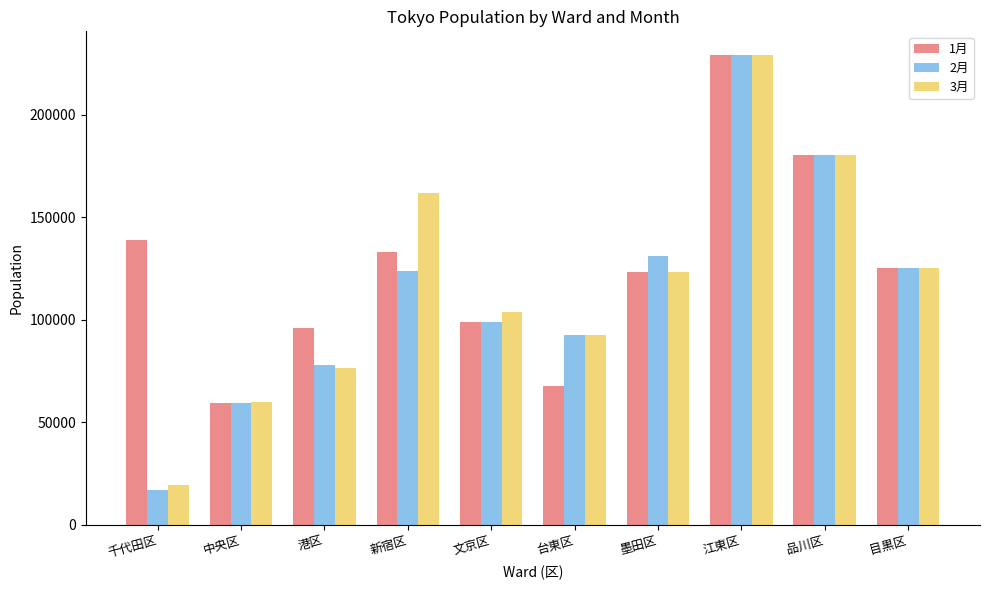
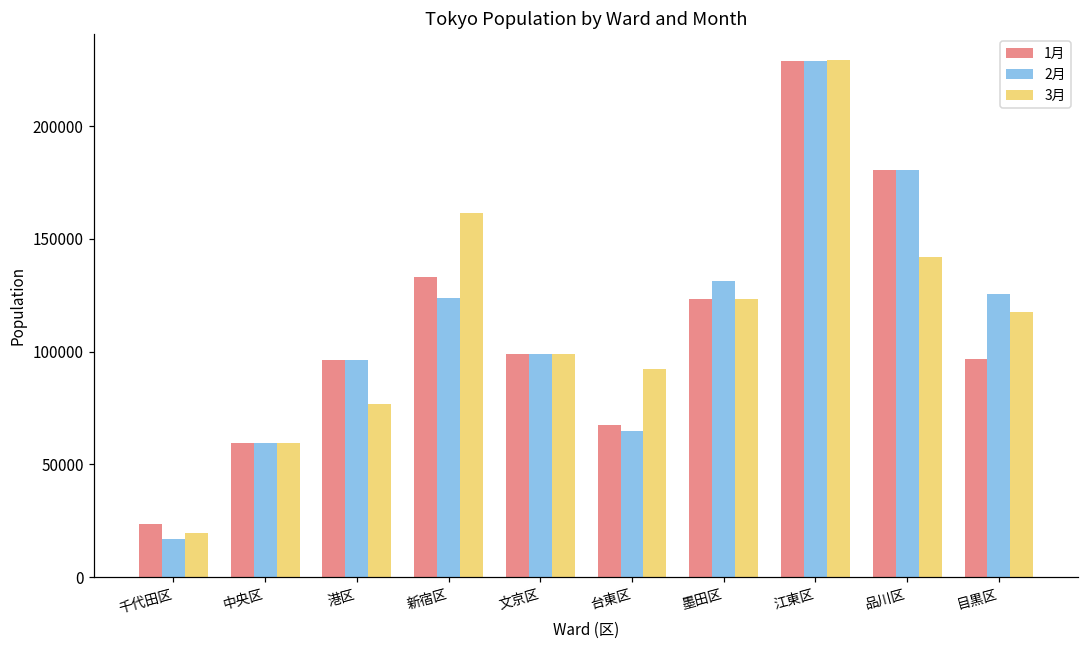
1月, 千代田区: 139000 -> 23000
2月, 港区: 78000 -> 96000
3月, 文京区: 104000 -> 99000
2月, 台東区: 92000 -> 65000
3月, 品川区: 180000 -> 142000
1月, 目黒区: 125000 -> 97000
3月, 目黒区: 125000 -> 117000
